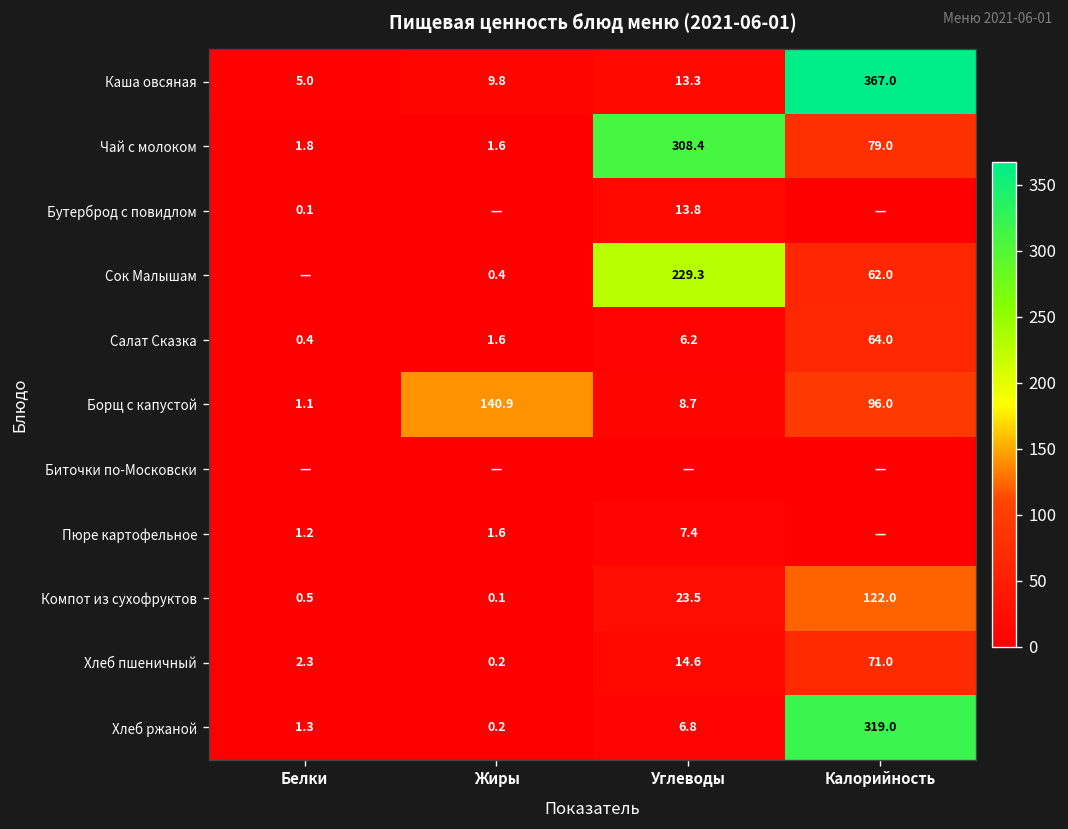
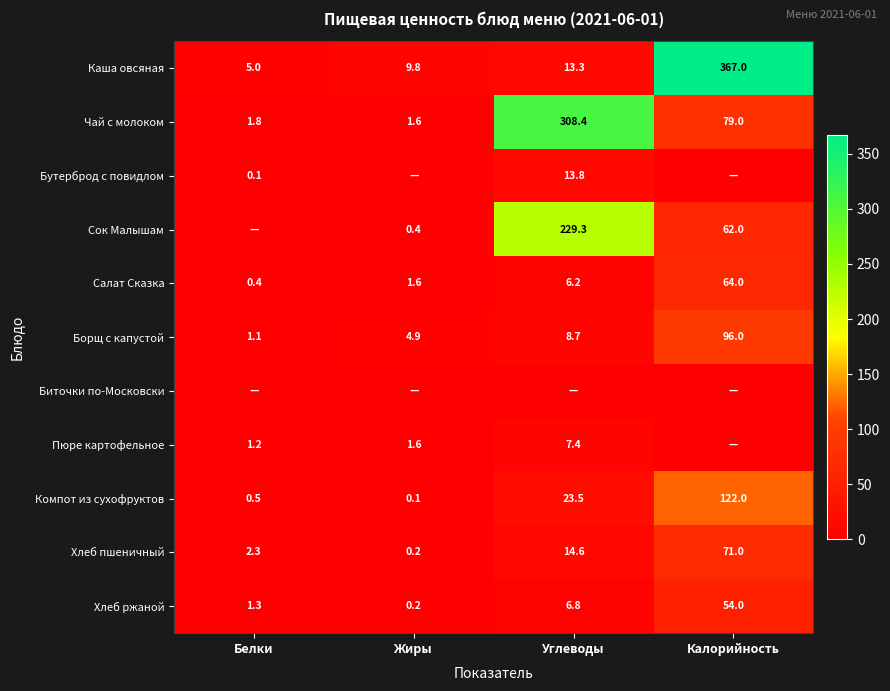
Борщ с капустой, Жиры: 140.9 -> 4.9
Хлеб ржаной, Калорийность: 319.0 -> 54.0
